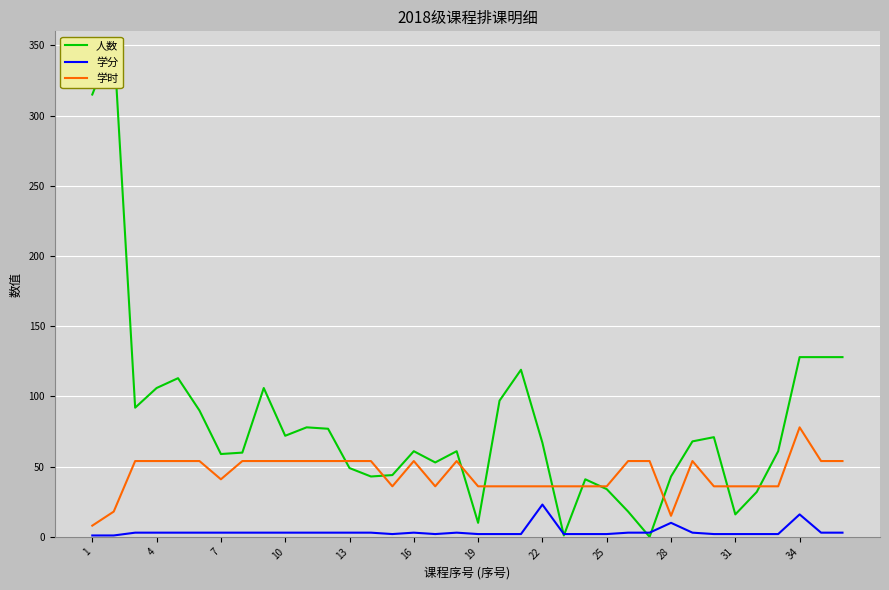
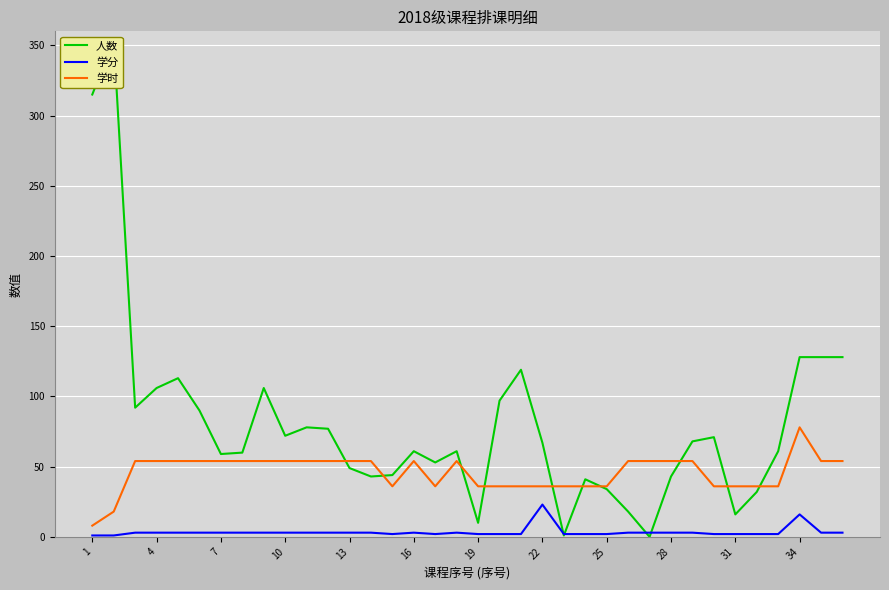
学时, 7: 41 -> 54
学分, 28: 10 -> 3
学时, 28: 15 -> 54
